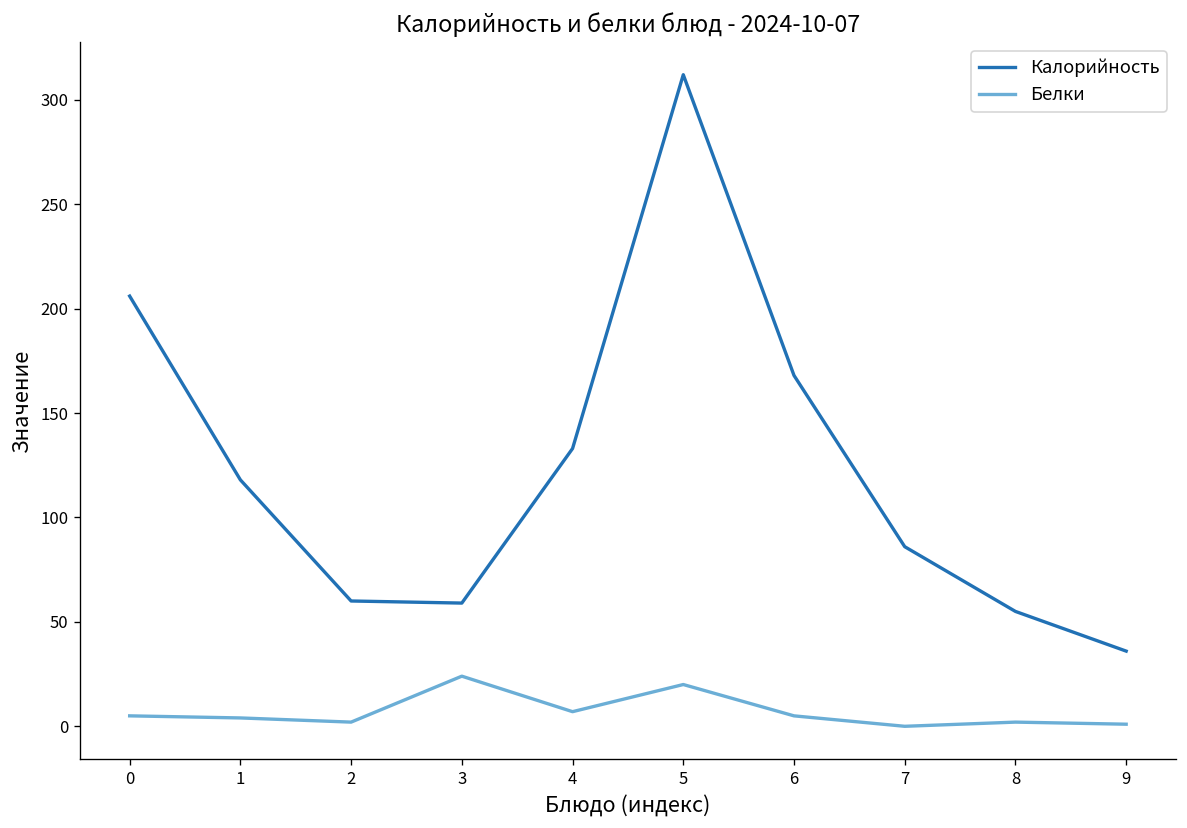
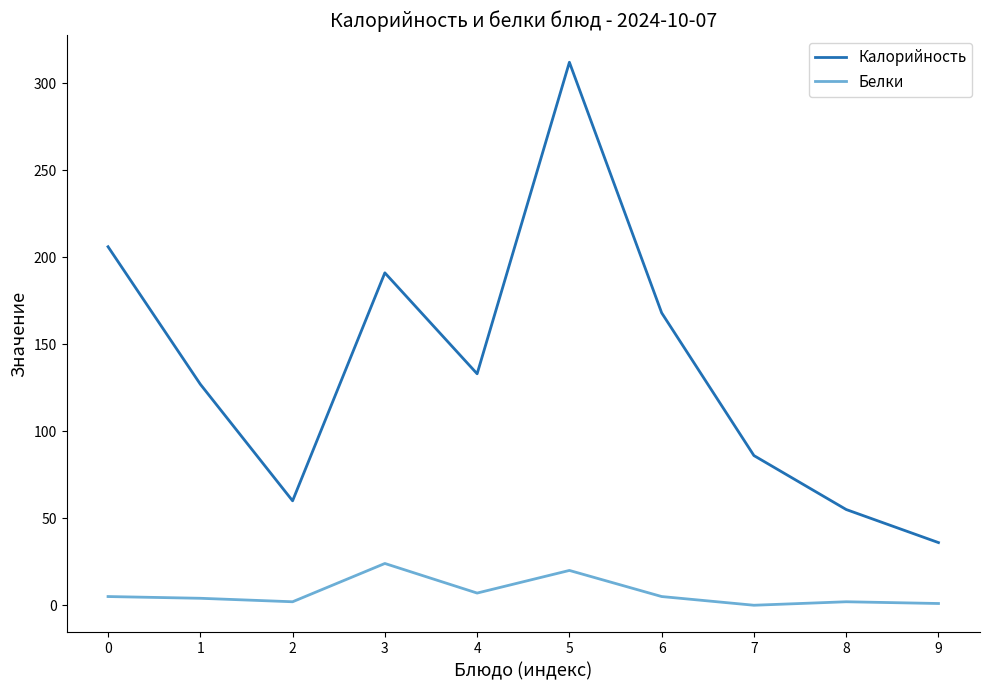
Калорийность, 1: 118 -> 127
Калорийность, 3: 59 -> 191
